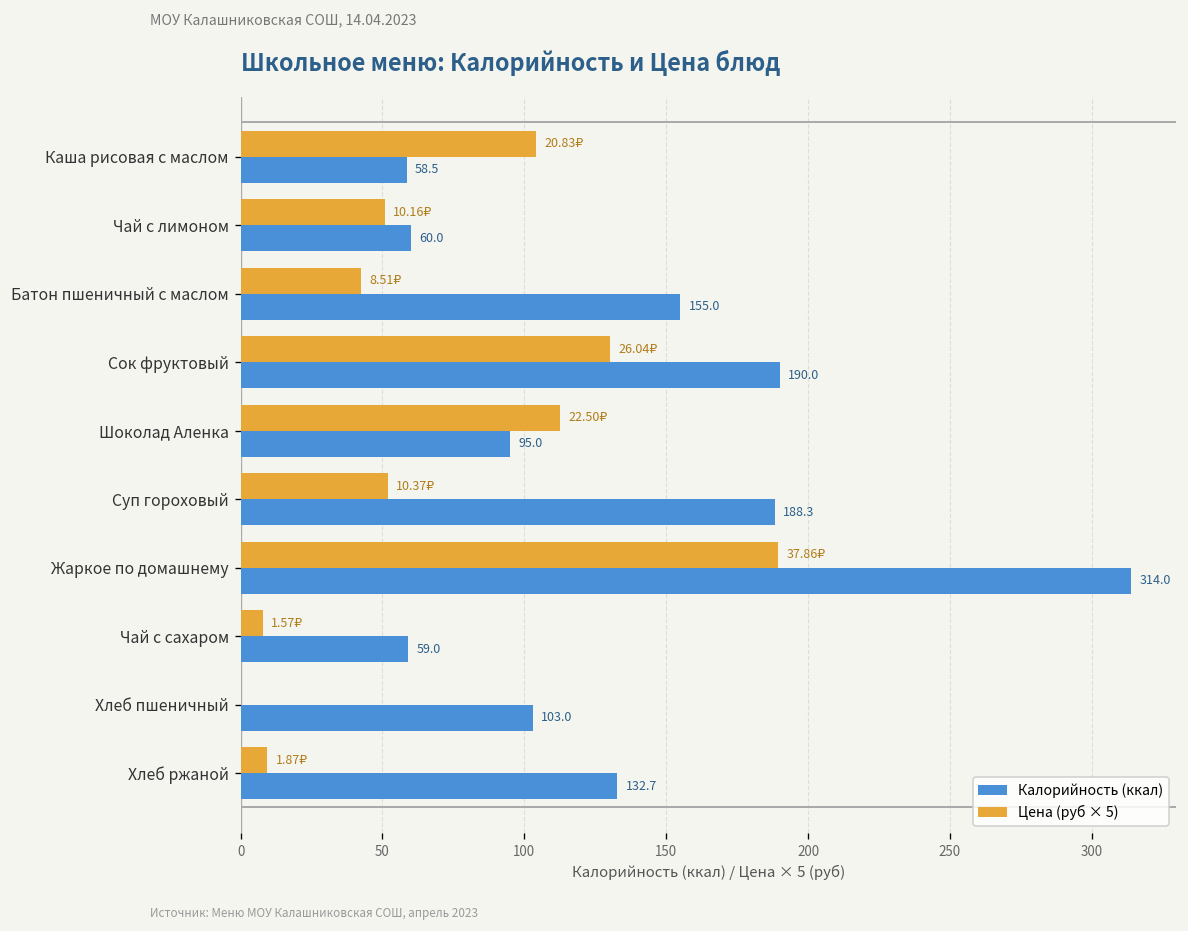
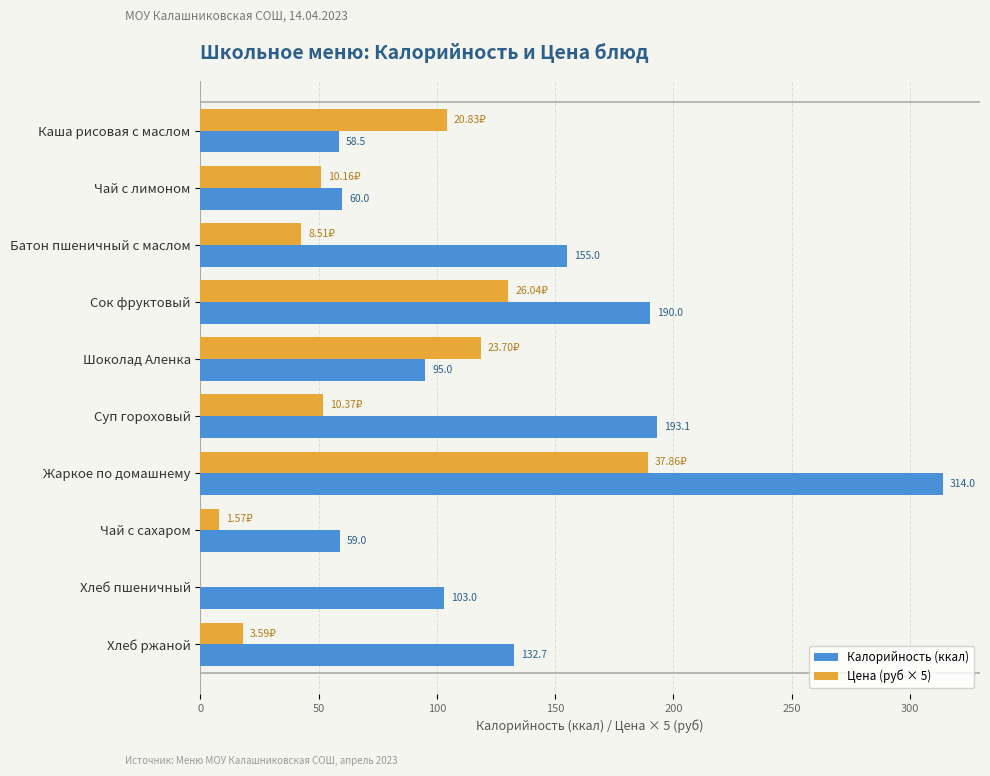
Цена (руб × 5), Шоколад Аленка: 22.50₽ -> 23.70₽
Калорийность (ккал), Суп гороховый: 188.3 -> 193.1
Цена (руб × 5), Хлеб ржаной: 1.87₽ -> 3.59₽
